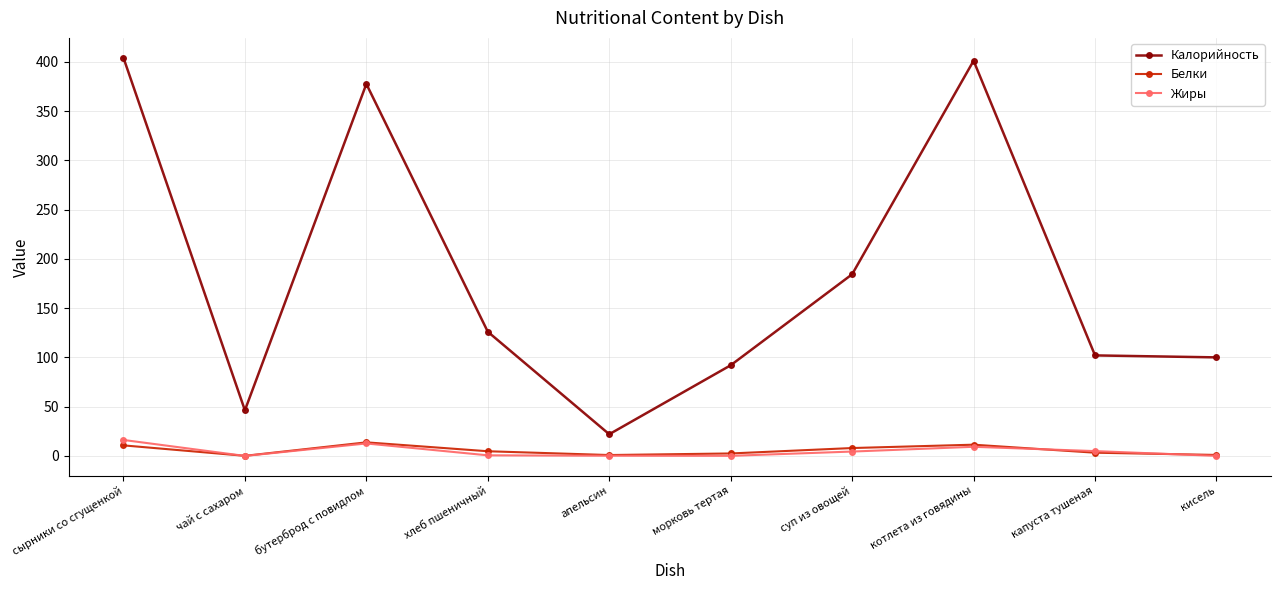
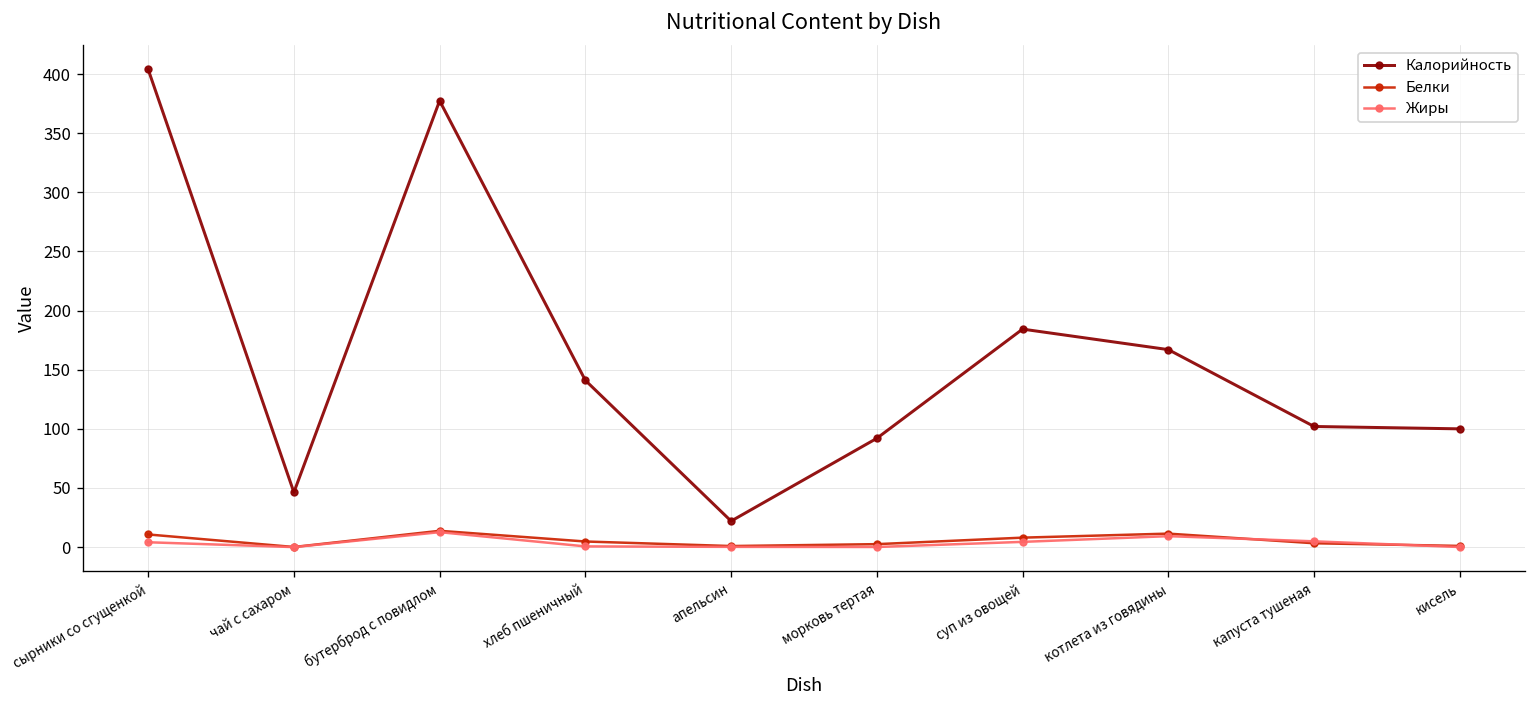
Жиры, сырники со сгущенкой: 20 -> 0
Калорийность, хлеб пшеничный: 130 -> 140
Калорийность, котлета из говядины: 400 -> 170
